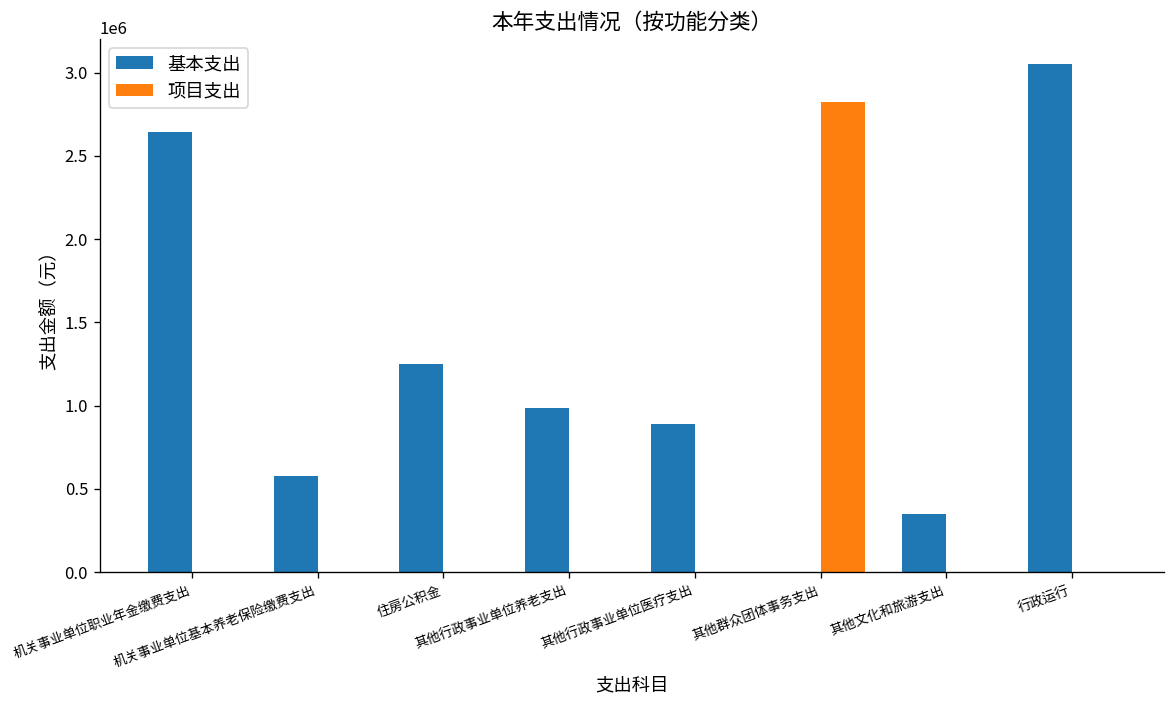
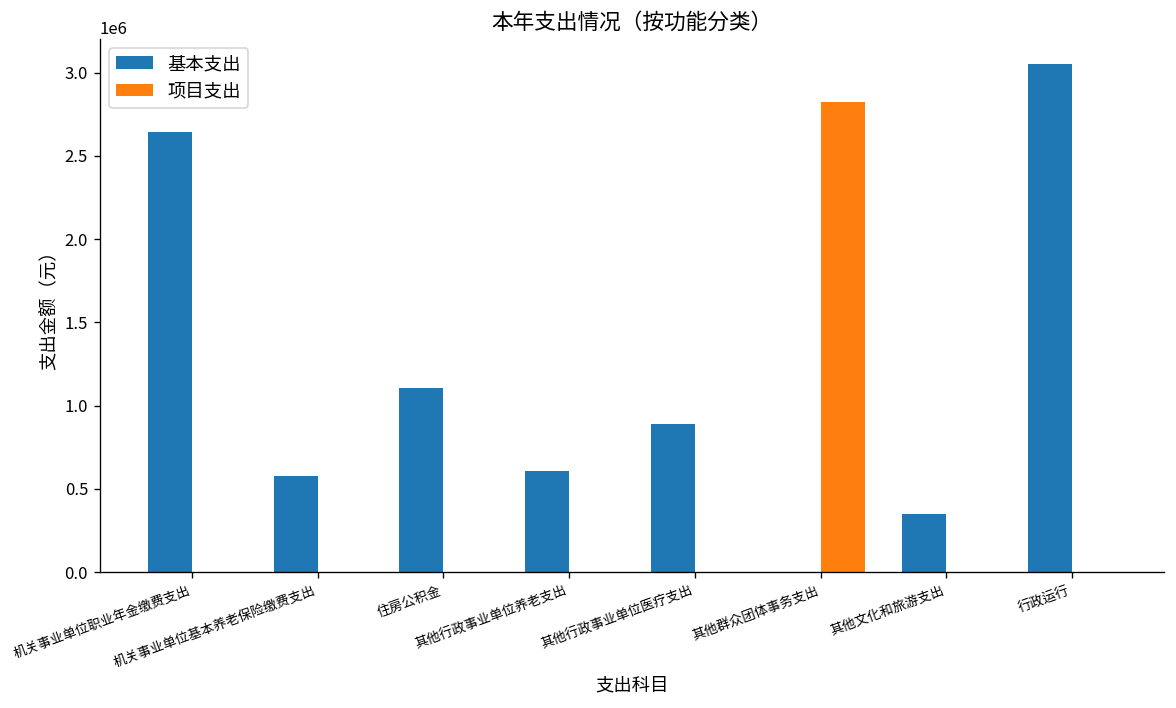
基本支出, 住房公积金: 1250000 -> 1100000
基本支出, 其他行政事业单位养老支出: 990000 -> 610000
